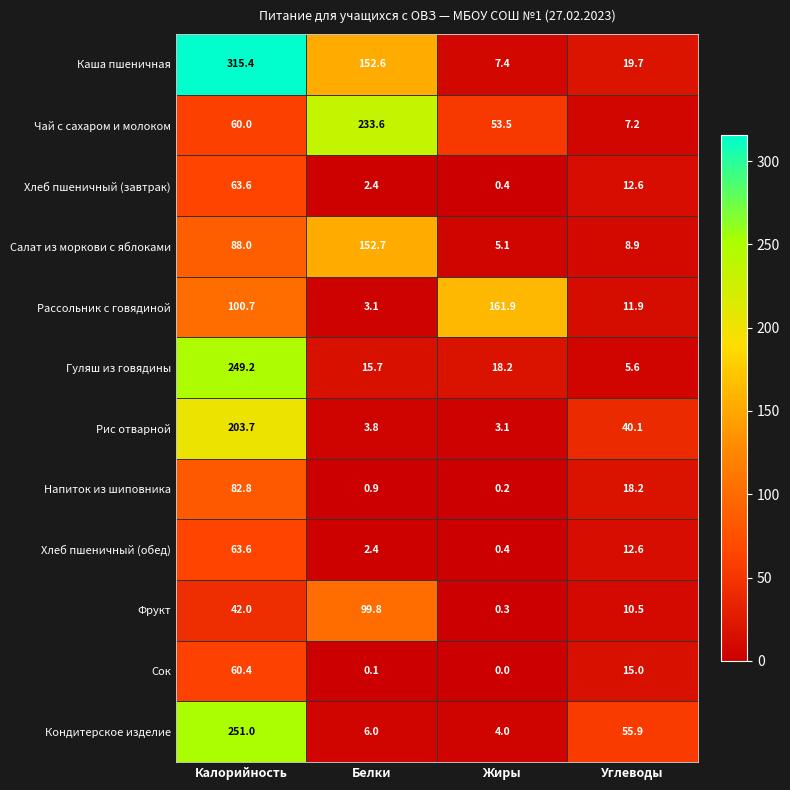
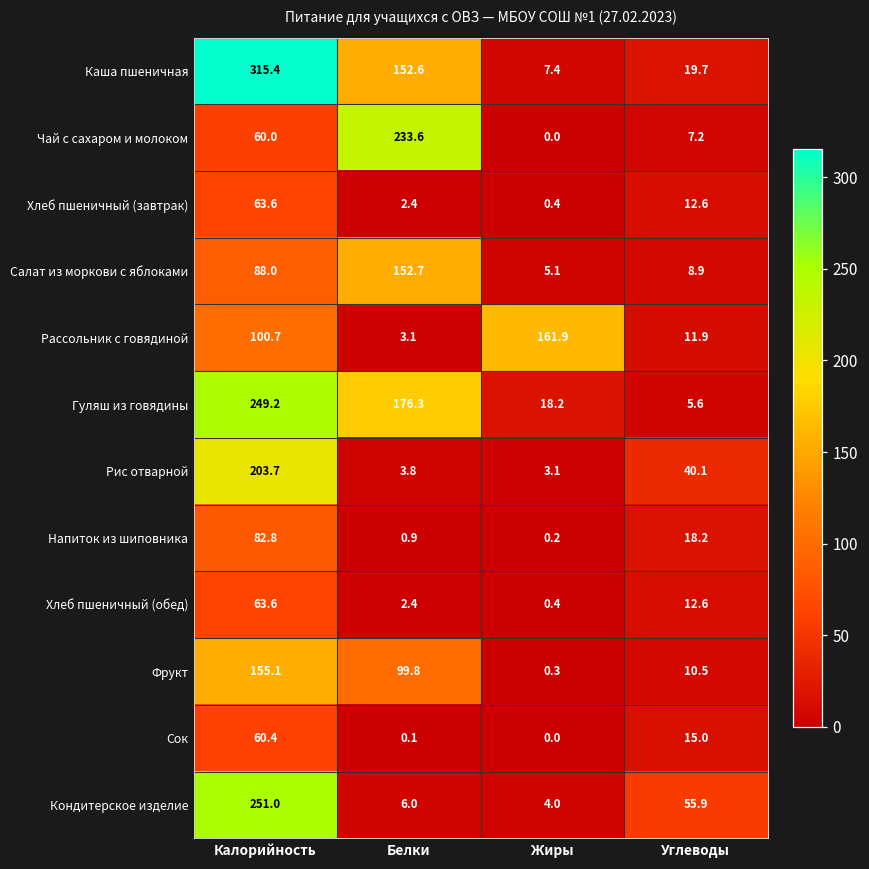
Чай с сахаром и молоком, Жиры: 53.5 -> 0.0
Гуляш из говядины, Белки: 15.7 -> 176.3
Фрукт, Калорийность: 42.0 -> 155.1
